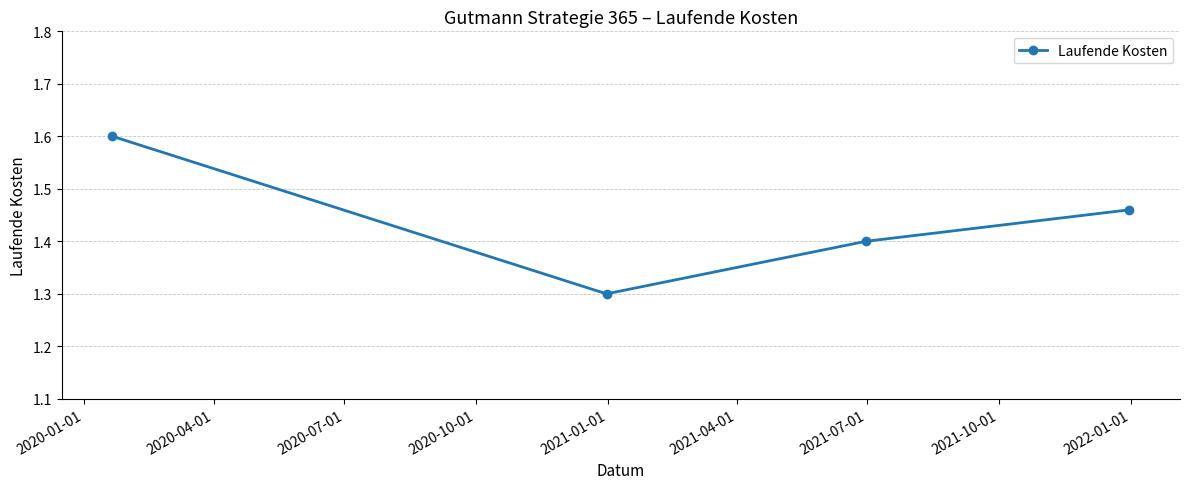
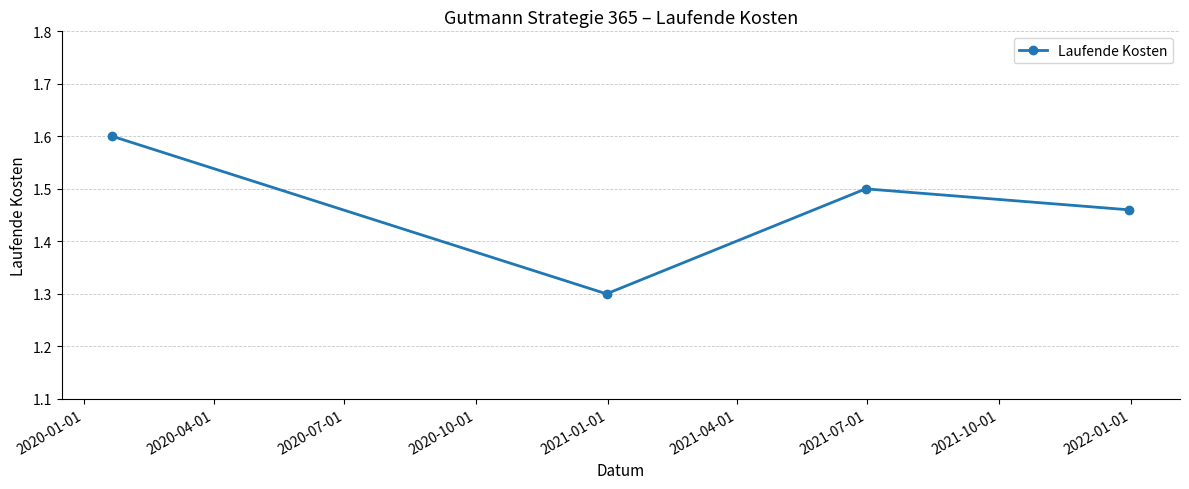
2021-07-01: 1.4 -> 1.5
